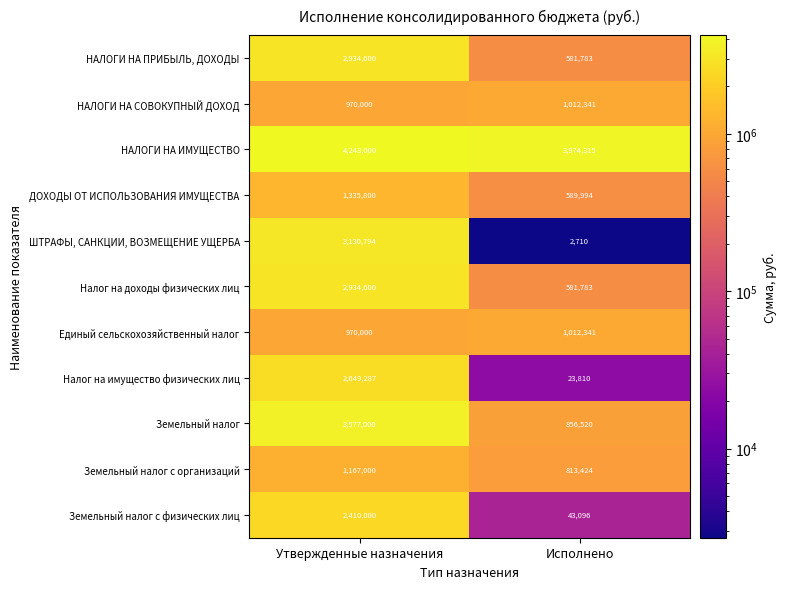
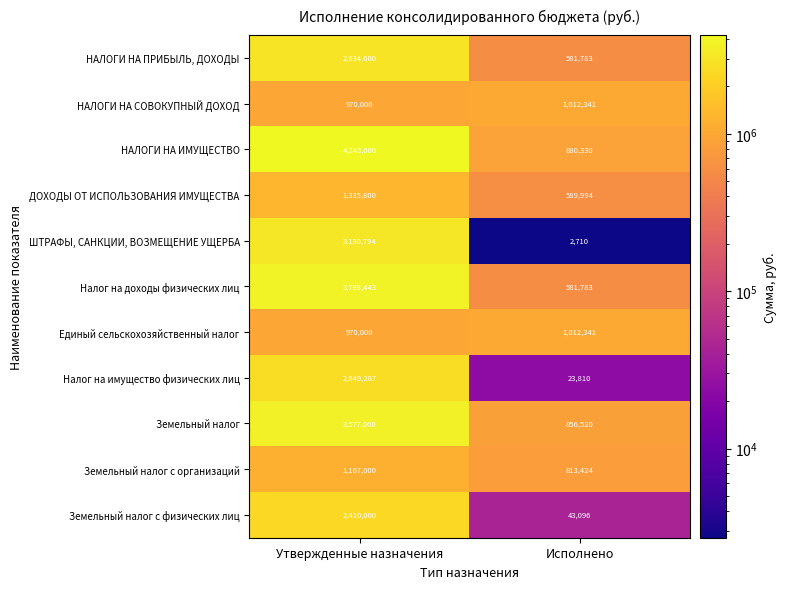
НАЛОГИ НА ИМУЩЕСТВО, Исполнено: 3,974,315 -> 880,330
Налог на доходы физических лиц, Утвержденные назначения: 2,934,600 -> 3,798,443
